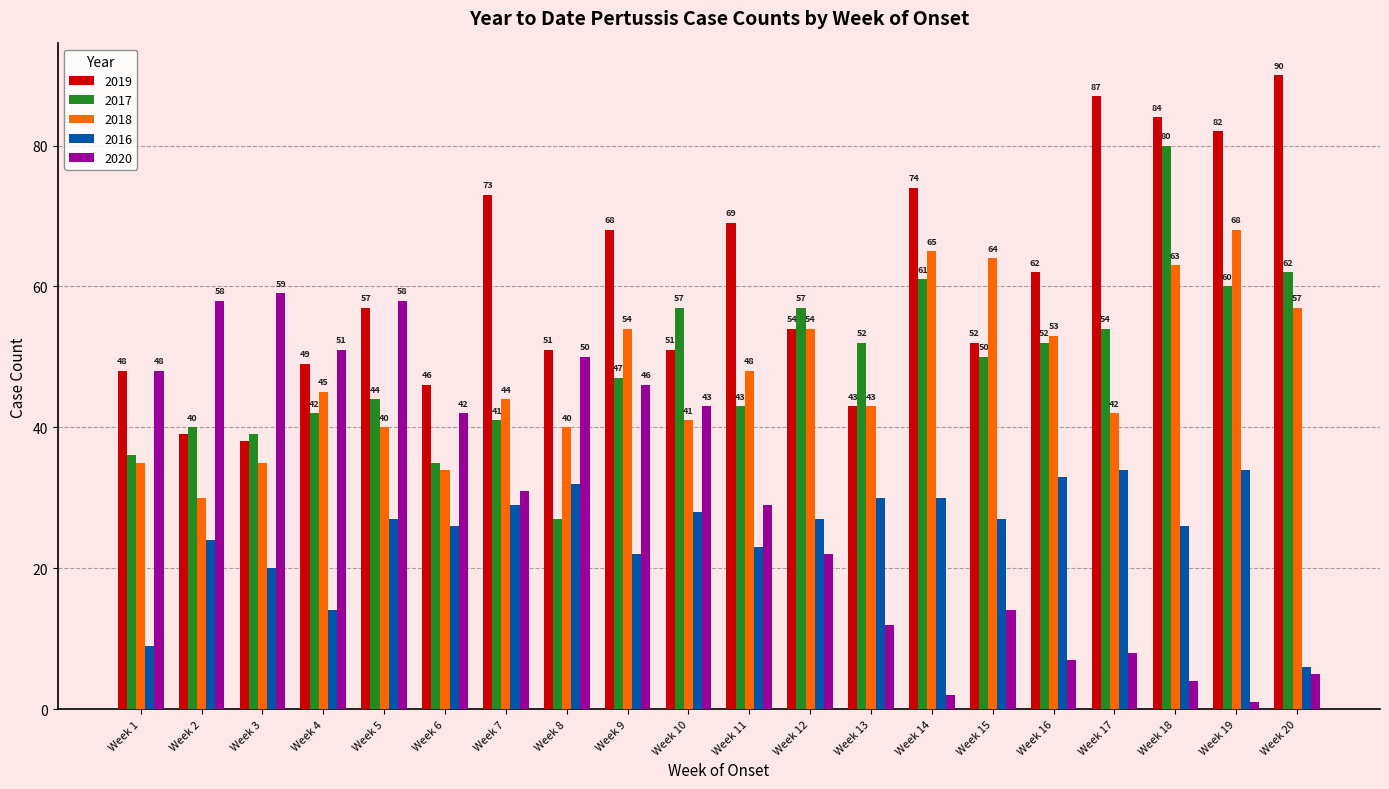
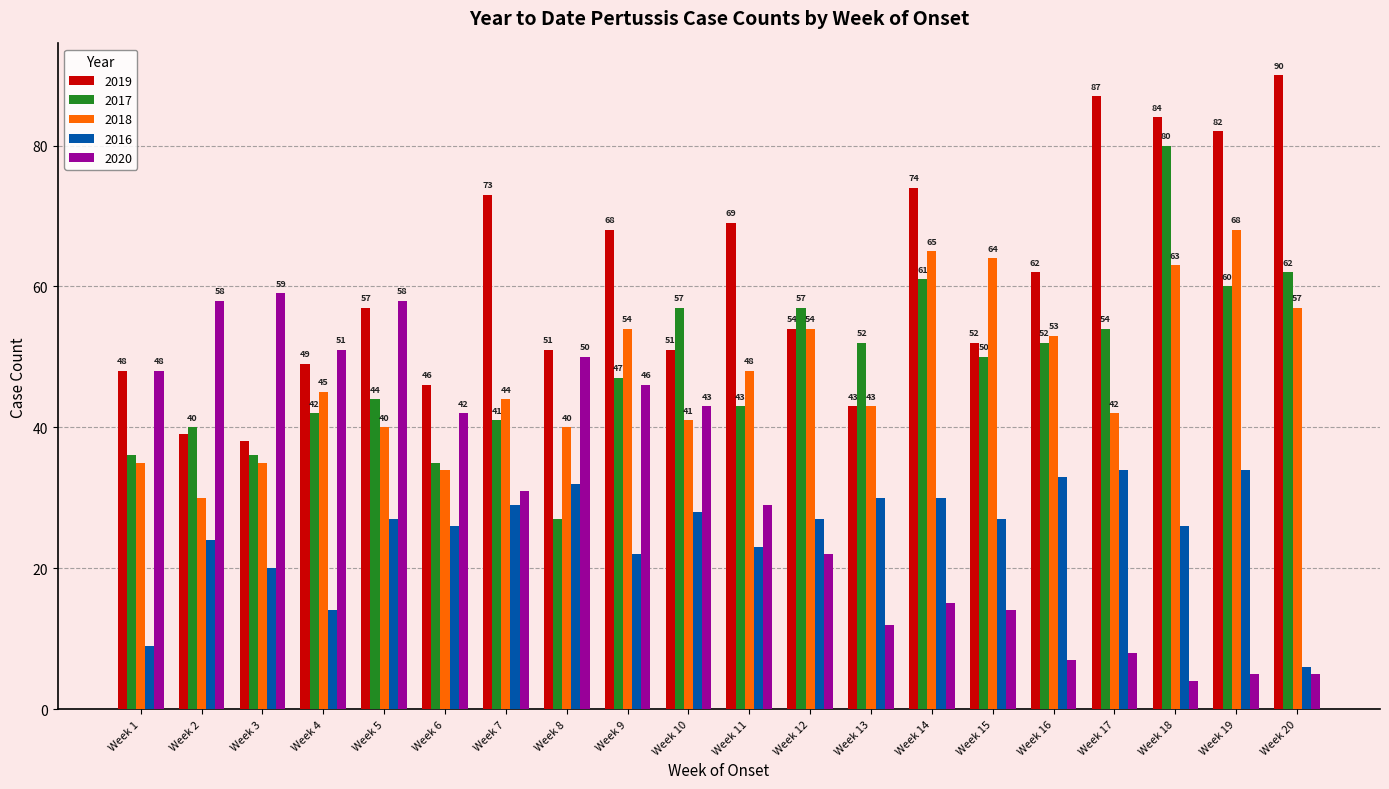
2017, Week 3: 39 -> 36
2020, Week 14: 2 -> 15
2020, Week 19: 1 -> 5
